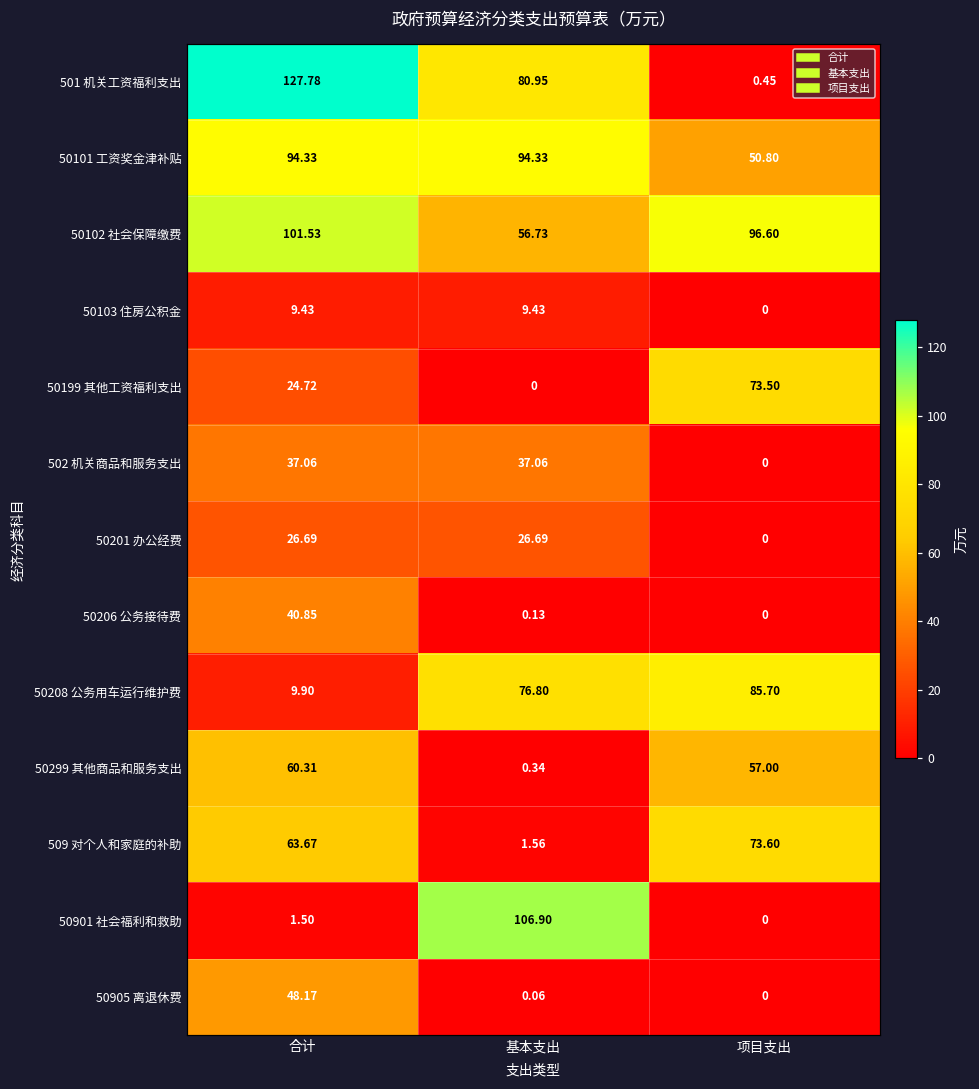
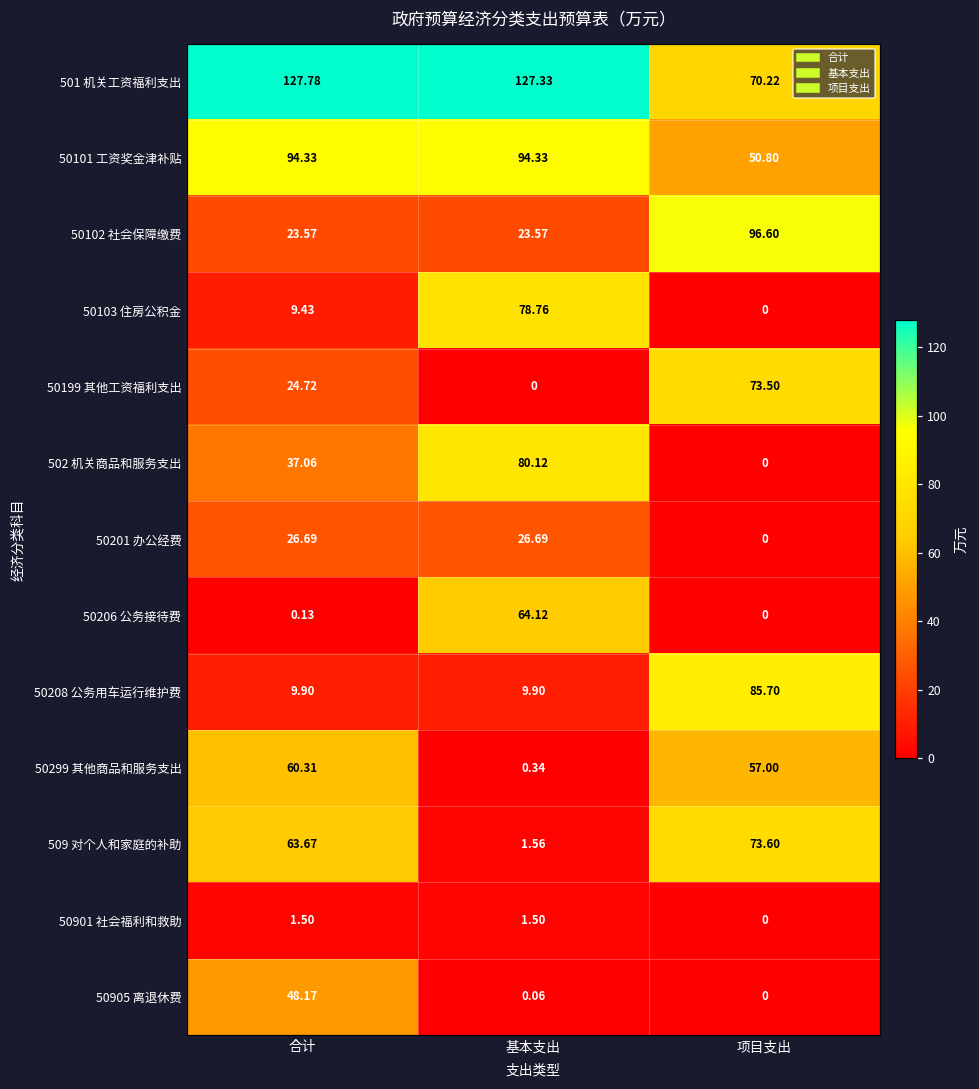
501 机关工资福利支出, 基本支出: 80.95 -> 127.33
501 机关工资福利支出, 项目支出: 0.45 -> 70.22
50102 社会保障缴费, 合计: 101.53 -> 23.57
50102 社会保障缴费, 基本支出: 56.73 -> 23.57
50103 住房公积金, 基本支出: 9.43 -> 78.76
502 机关商品和服务支出, 基本支出: 37.06 -> 80.12
50206 公务接待费, 合计: 40.85 -> 0.13
50206 公务接待费, 基本支出: 0.13 -> 64.12
50208 公务用车运行维护费, 基本支出: 76.80 -> 9.90
50901 社会福利和救助, 基本支出: 106.90 -> 1.50
